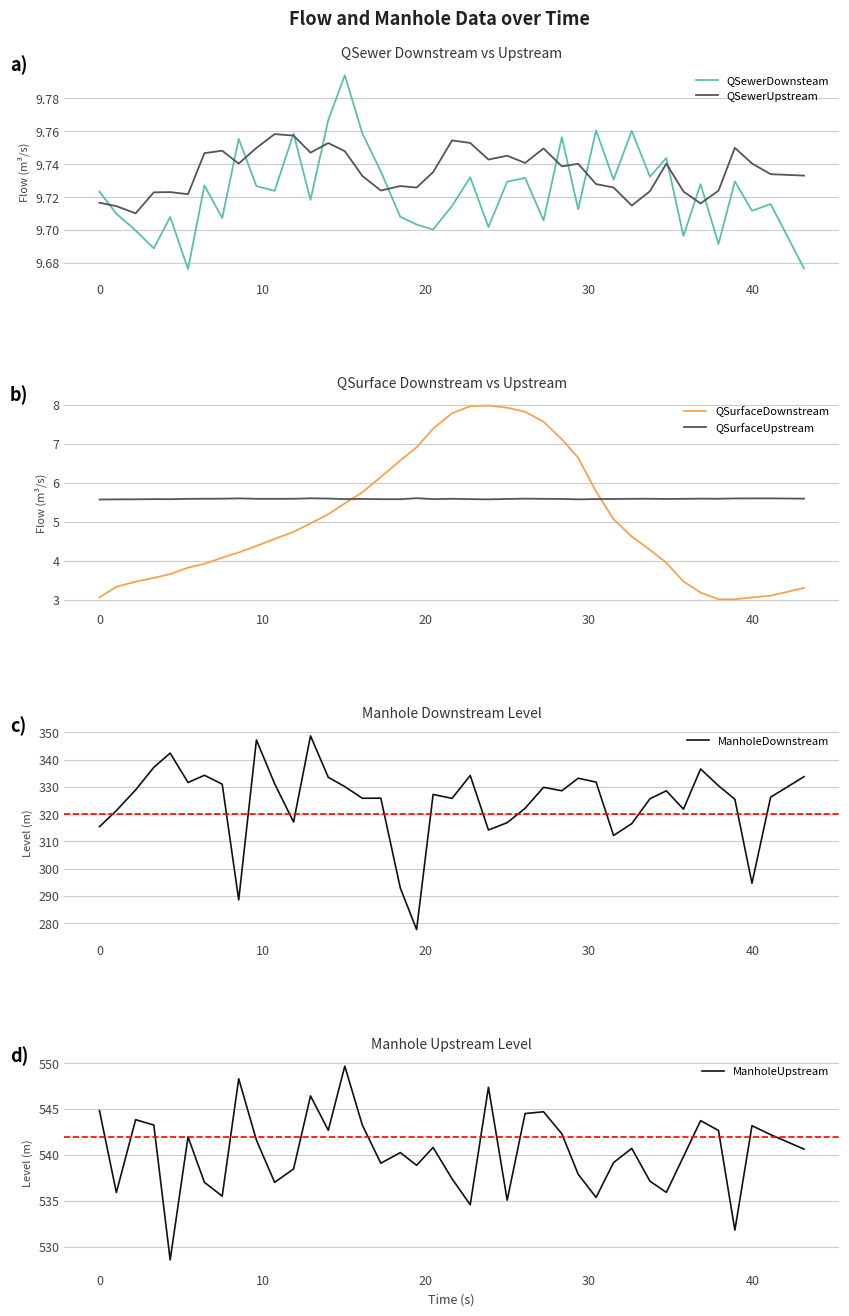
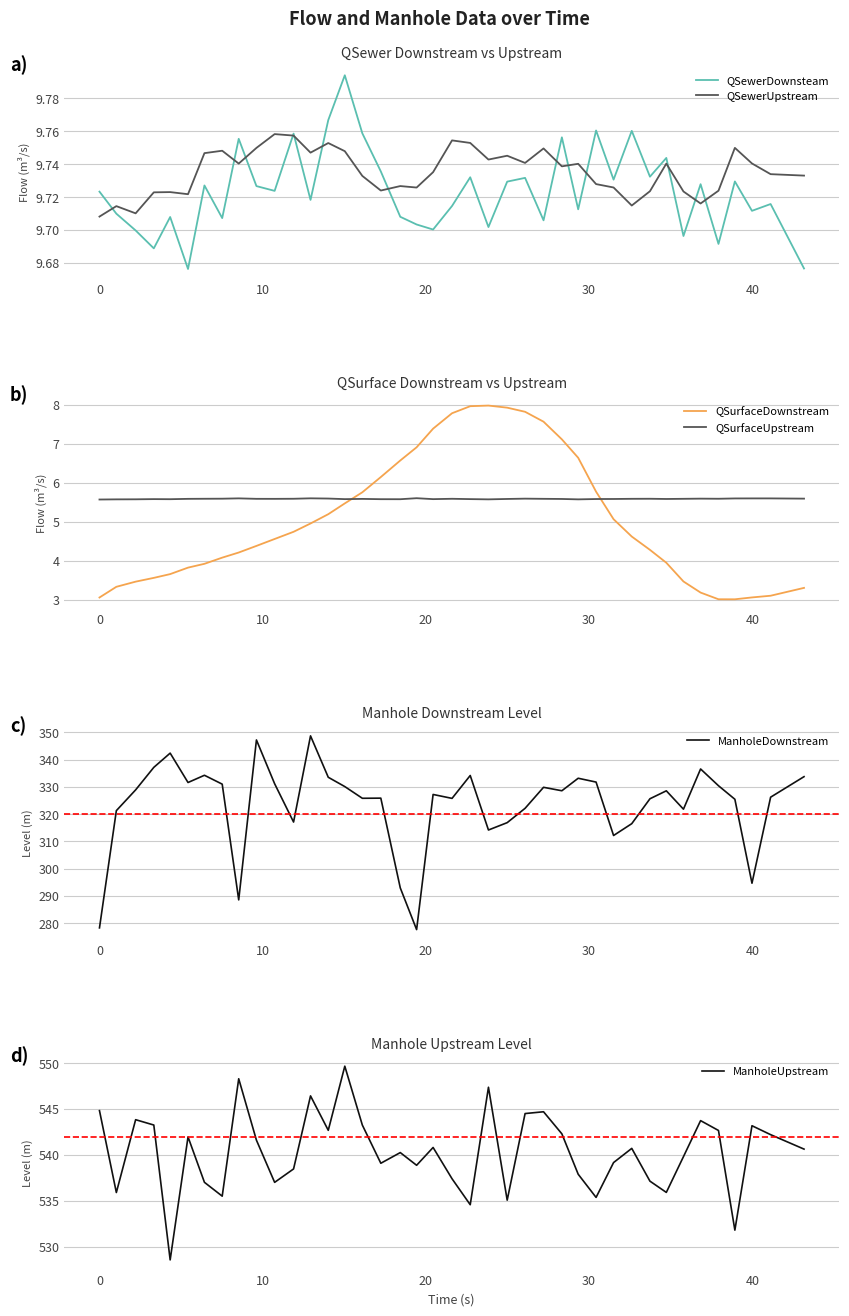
QSewer Downstream vs Upstream, QSewerUpstream, 0: 9.717 -> 9.708
Manhole Downstream Level, 0: 315 -> 278
